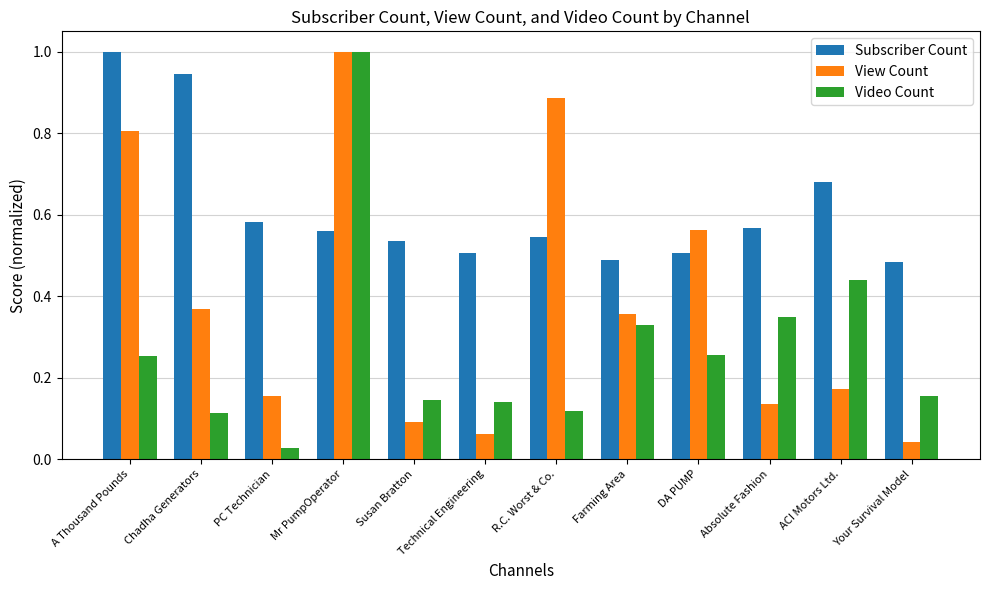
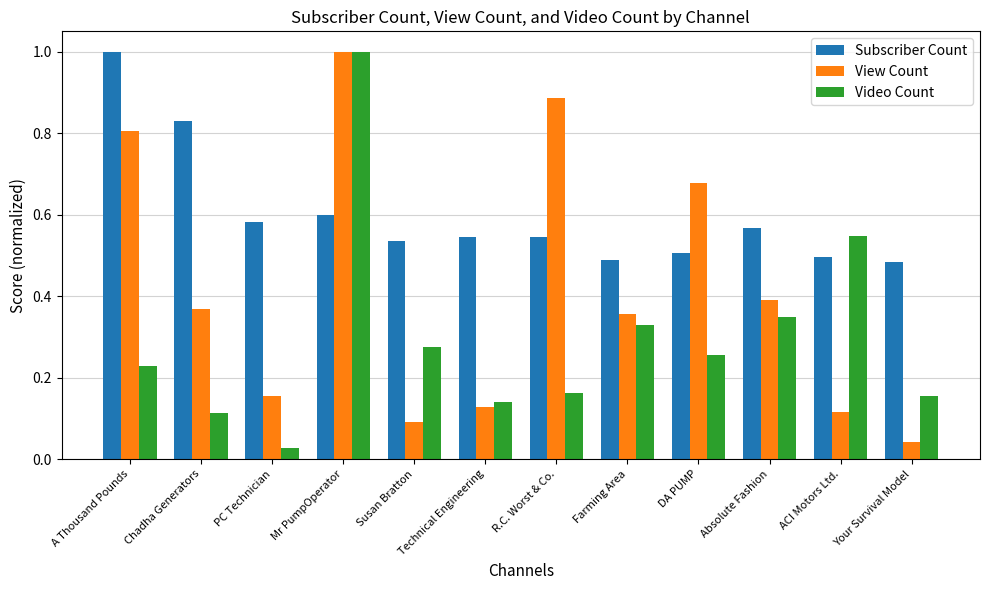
Video Count, A Thousand Pounds: 0.25 -> 0.23
Subscriber Count, Chadha Generators: 0.95 -> 0.83
Subscriber Count, Mr PumpOperator: 0.56 -> 0.60
Video Count, Susan Bratton: 0.14 -> 0.28
Subscriber Count, Technical Engineering: 0.50 -> 0.55
View Count, Technical Engineering: 0.06 -> 0.13
Video Count, R.C. Worst & Co.: 0.12 -> 0.16
View Count, DA PUMP: 0.56 -> 0.68
View Count, Absolute Fashion: 0.14 -> 0.39
Subscriber Count, ACI Motors Ltd.: 0.68 -> 0.50
View Count, ACI Motors Ltd.: 0.17 -> 0.12
Video Count, ACI Motors Ltd.: 0.44 -> 0.55
